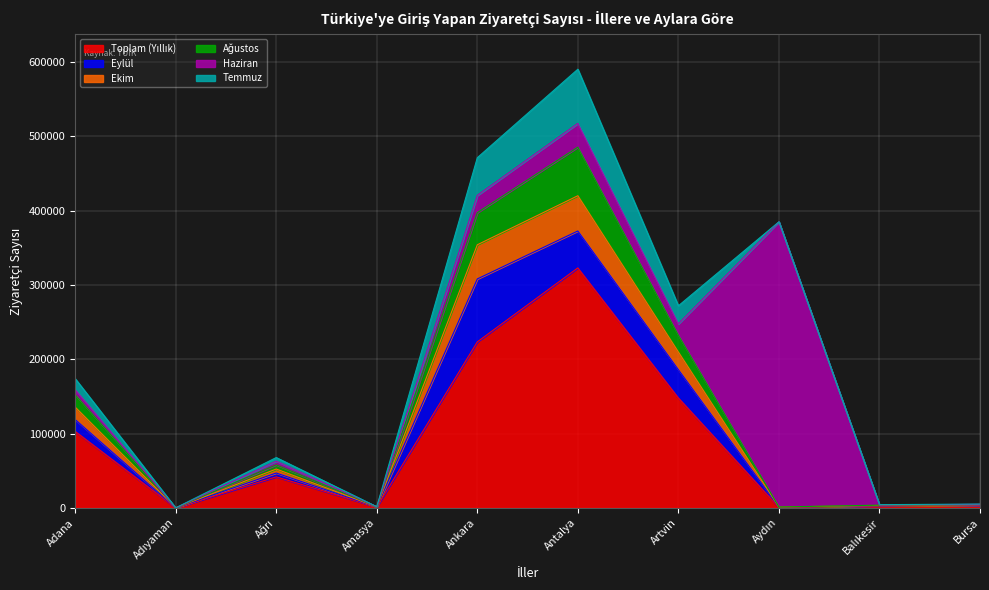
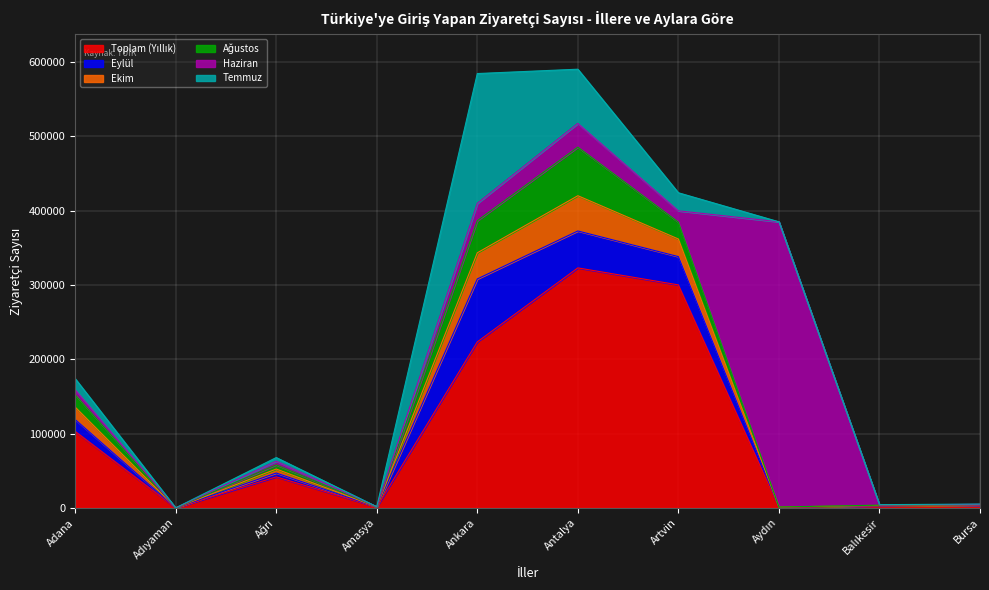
Ekim, Ankara: 50000 -> 40000
Temmuz, Ankara: 50000 -> 170000
Toplam (Yıllık), Artvin: 150000 -> 300000
